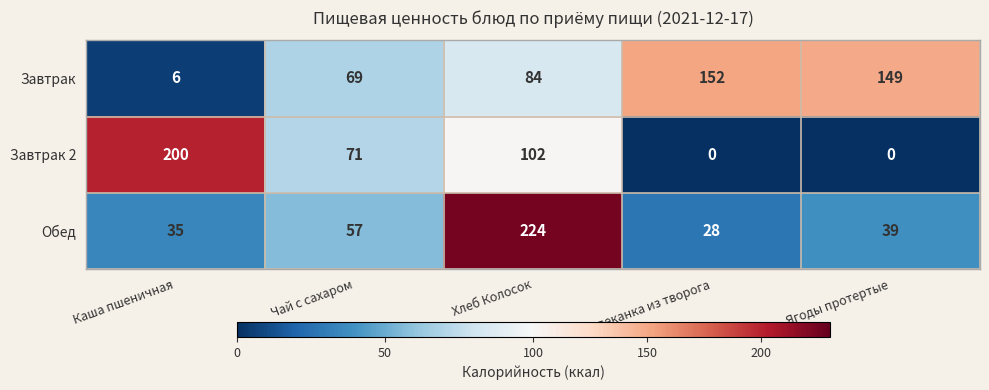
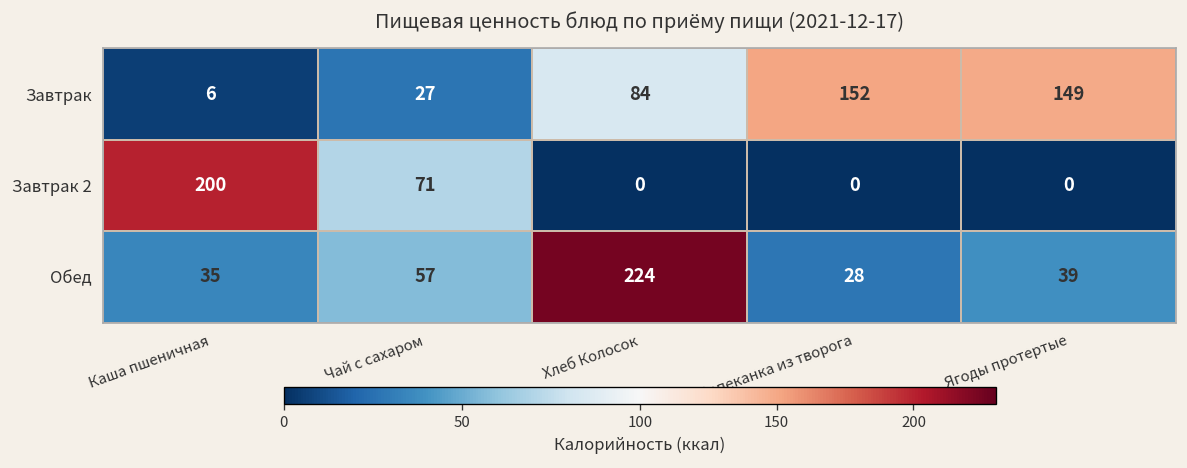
Завтрак, Чай с сахаром: 69 -> 27
Завтрак 2, Хлеб Колосок: 102 -> 0
